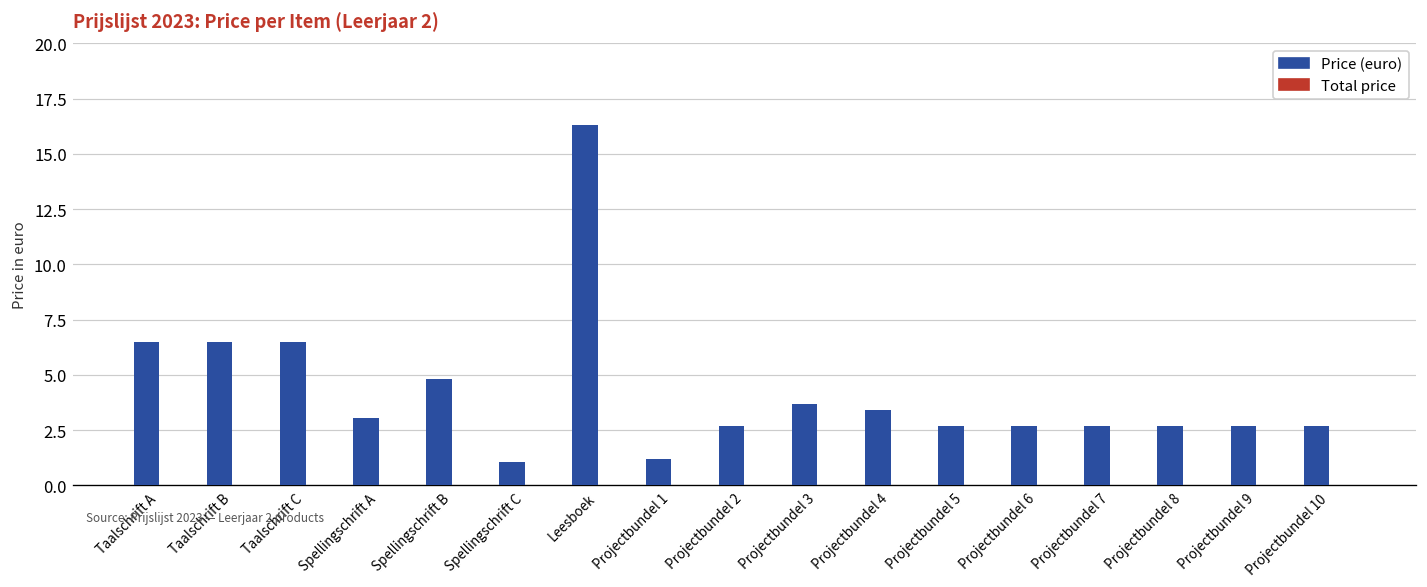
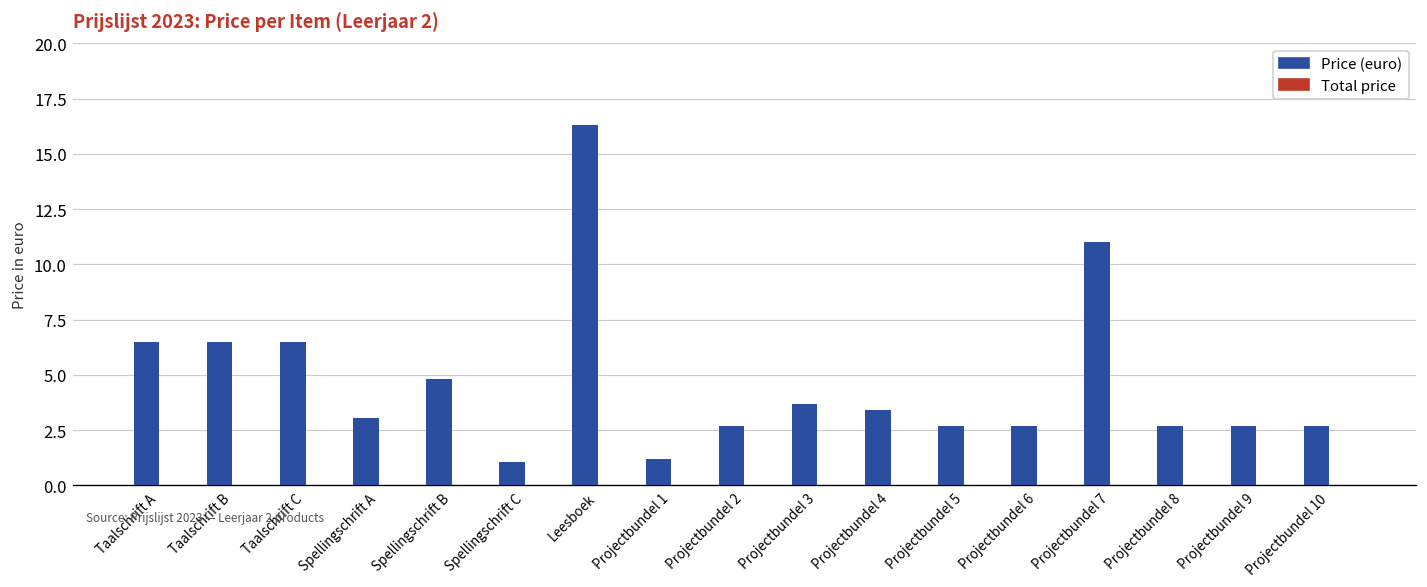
Price (euro), Projectbundel 7: 2.7 -> 11.0
